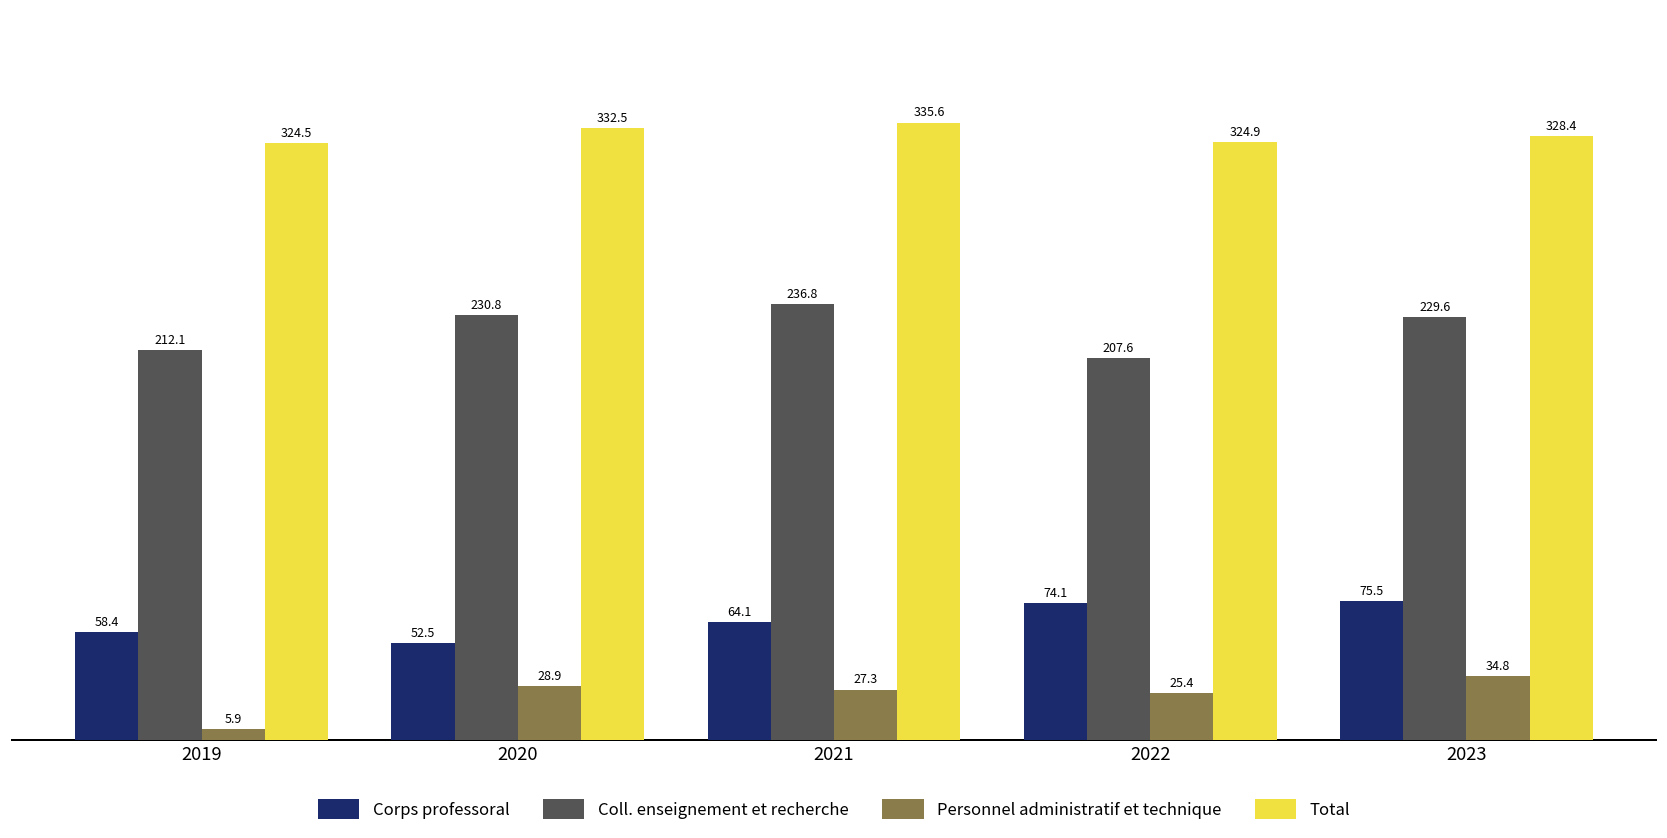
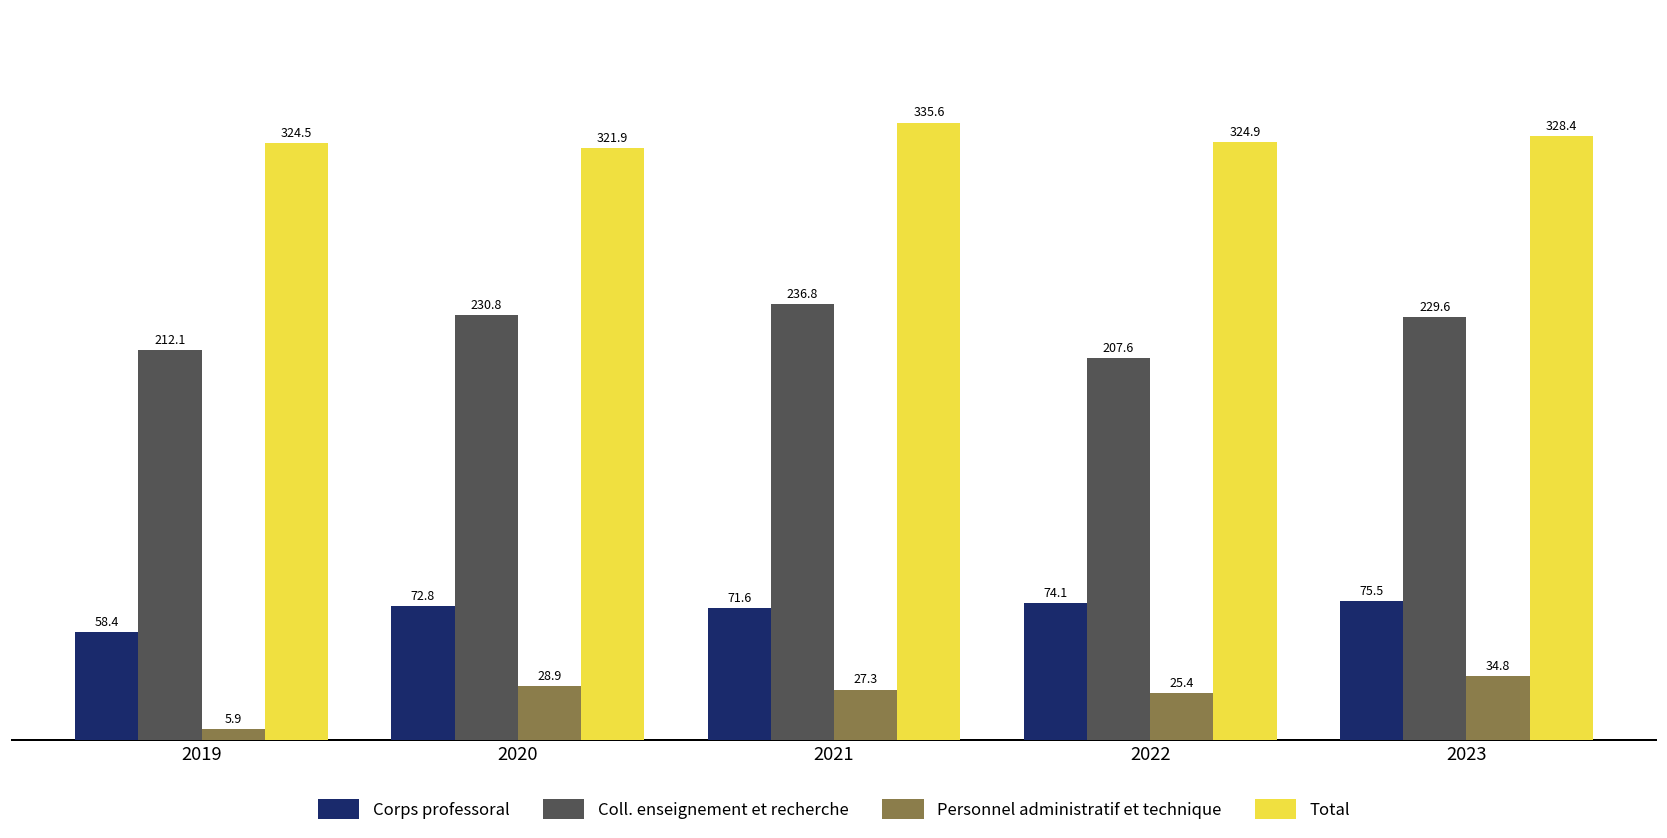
Corps professoral, 2020: 52.5 -> 72.8
Total, 2020: 332.5 -> 321.9
Corps professoral, 2021: 64.1 -> 71.6
